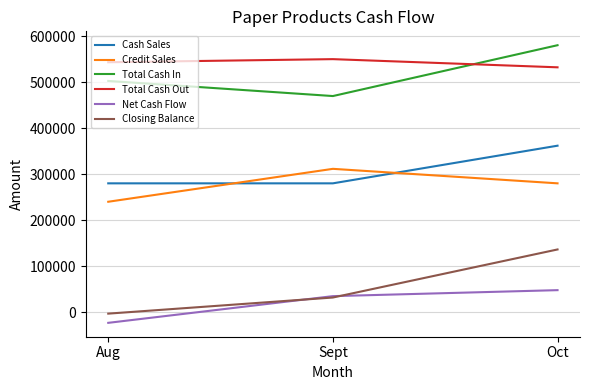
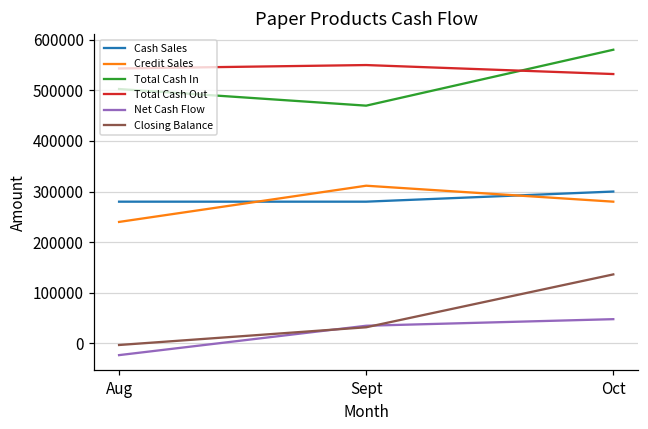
Cash Sales, Oct: 360000 -> 300000
